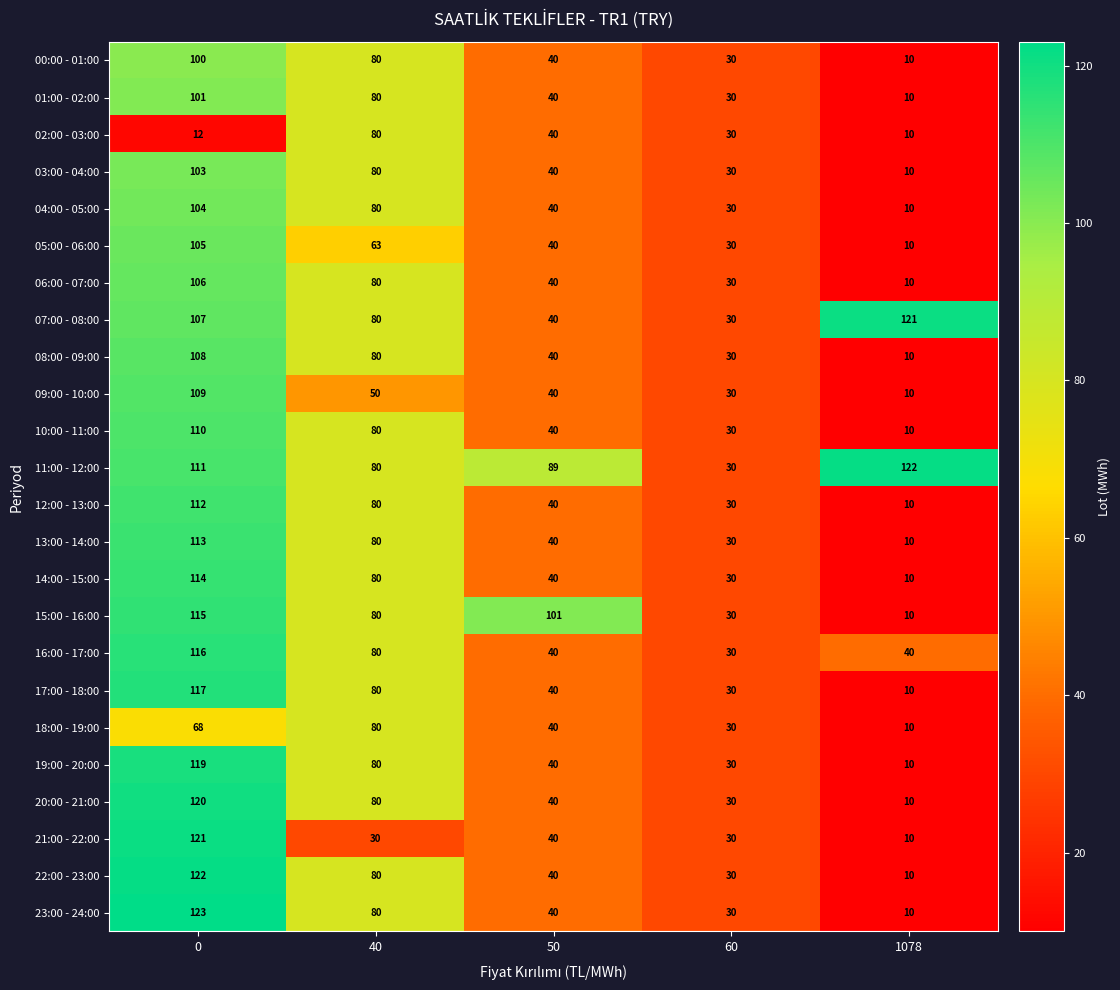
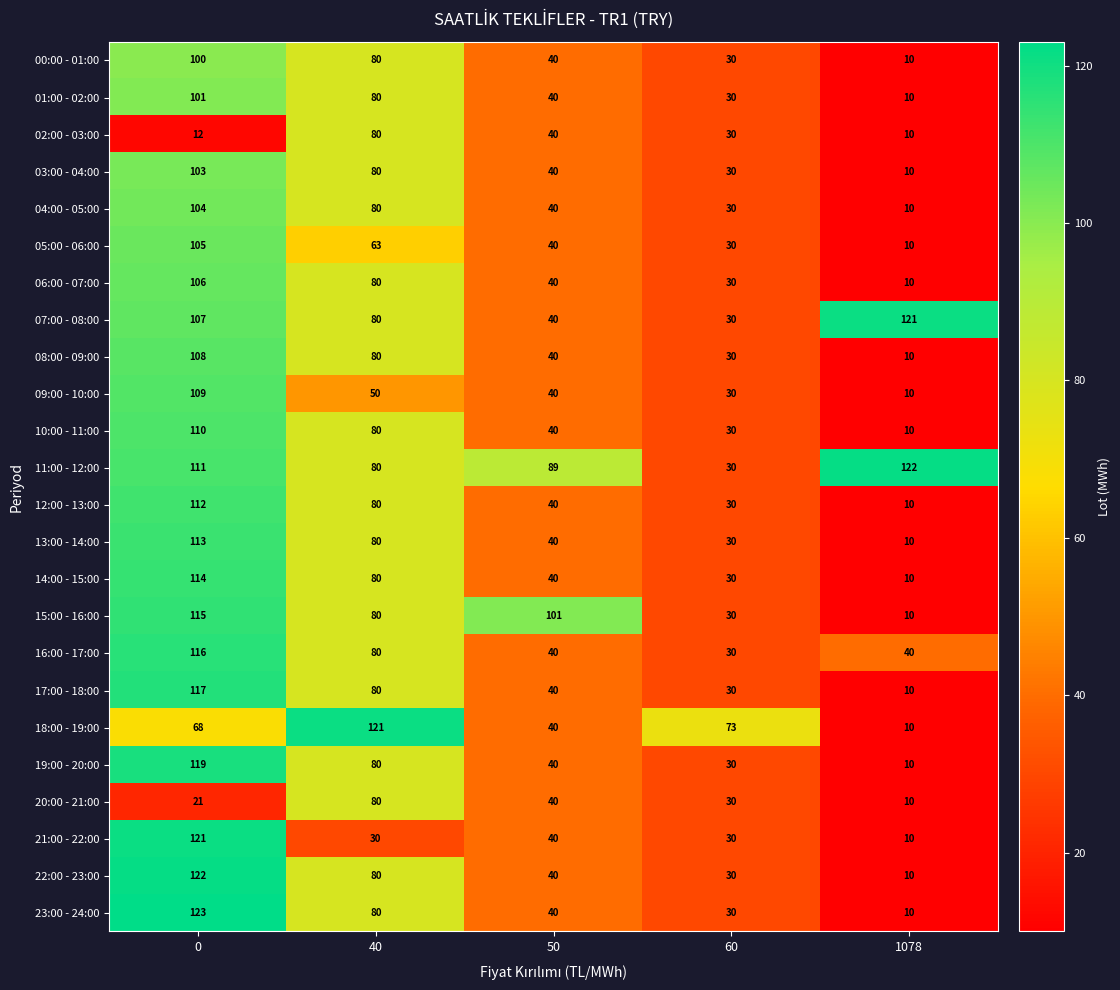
18:00 - 19:00, 40: 80 -> 121
18:00 - 19:00, 60: 30 -> 73
20:00 - 21:00, 0: 120 -> 21
